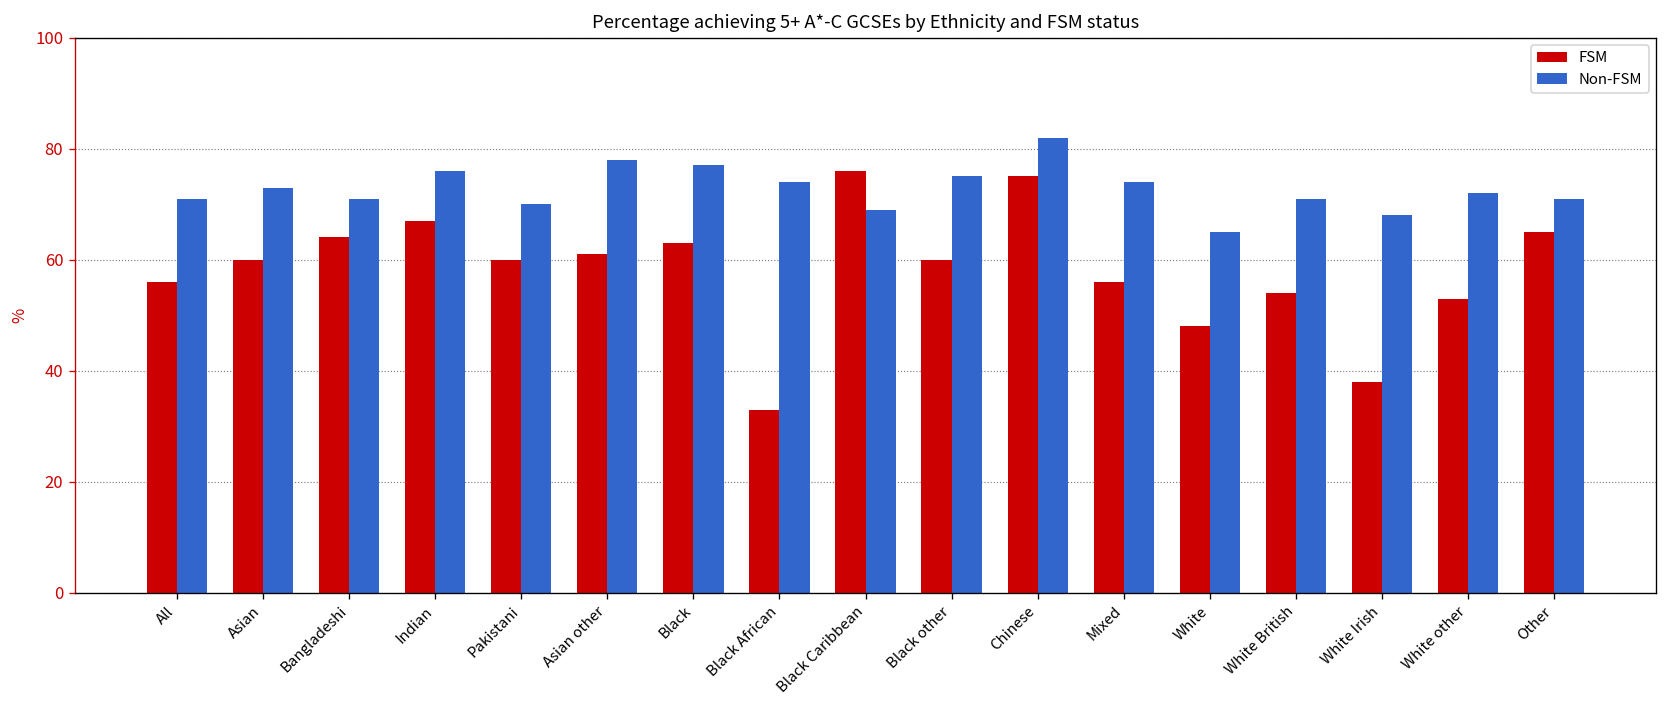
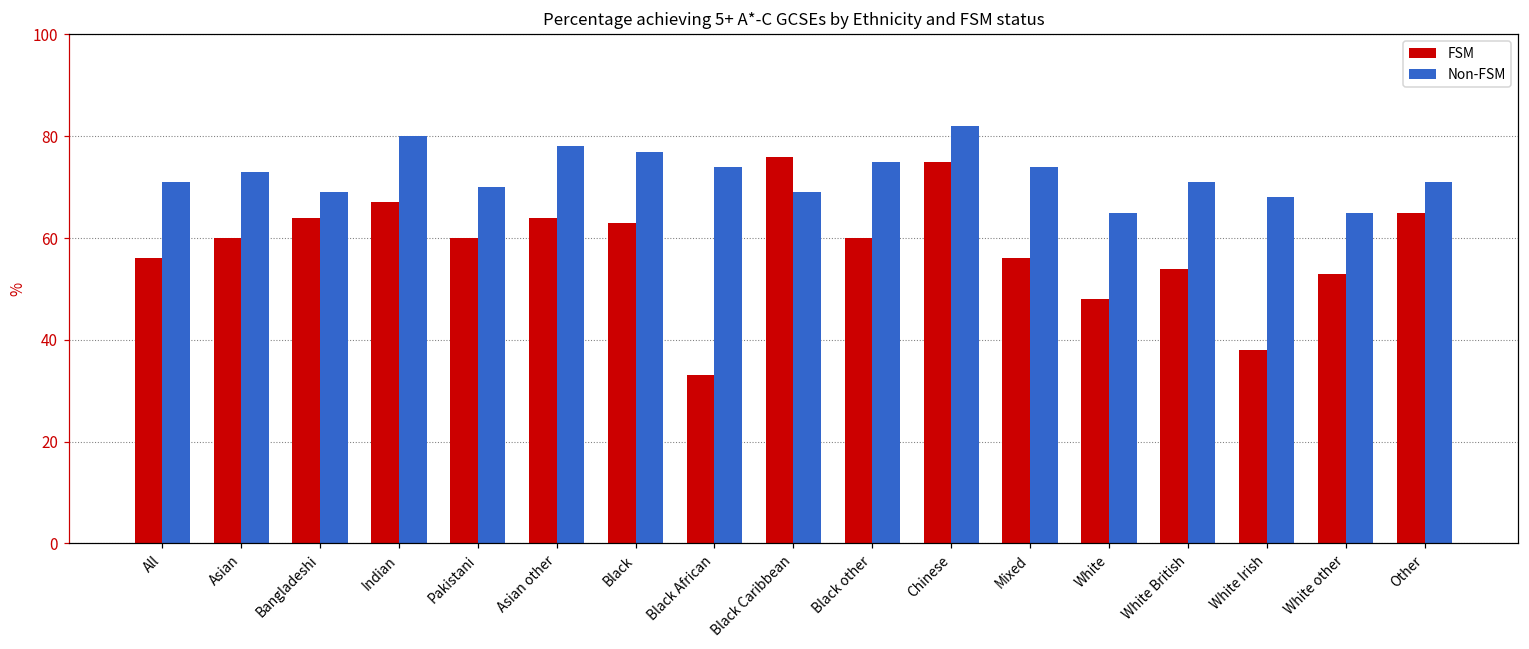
Non-FSM, Bangladeshi: 71 -> 69
Non-FSM, Indian: 76 -> 80
FSM, Asian other: 61 -> 64
Non-FSM, White other: 72 -> 65
